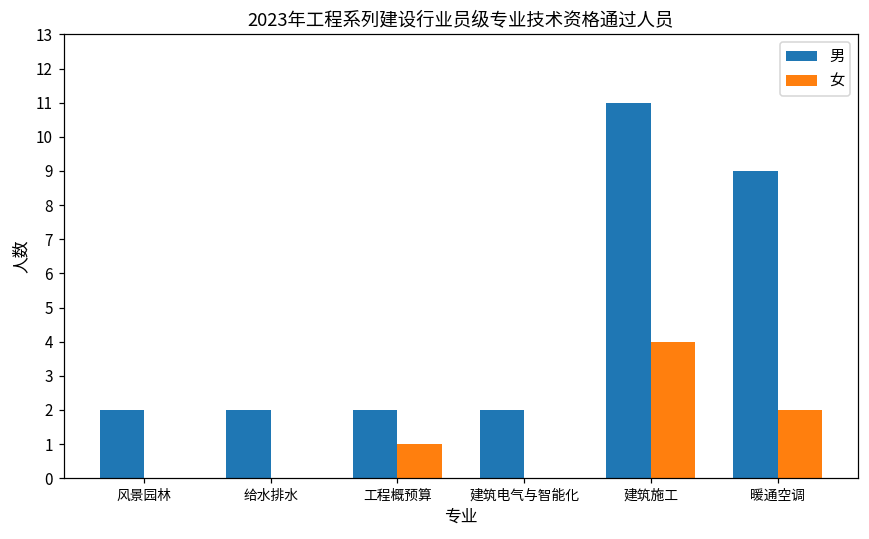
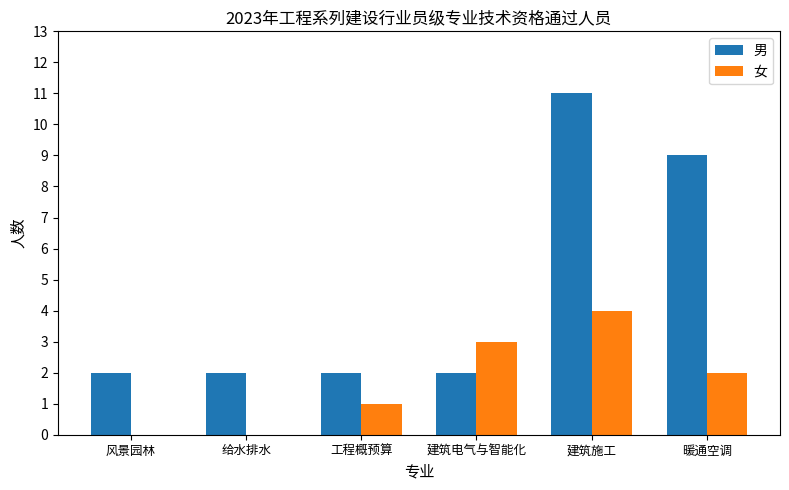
女, 建筑电气与智能化: 0 -> 3
